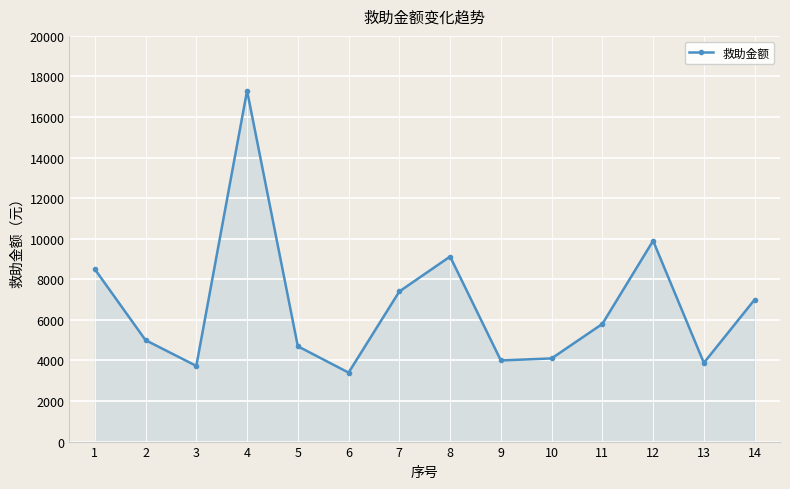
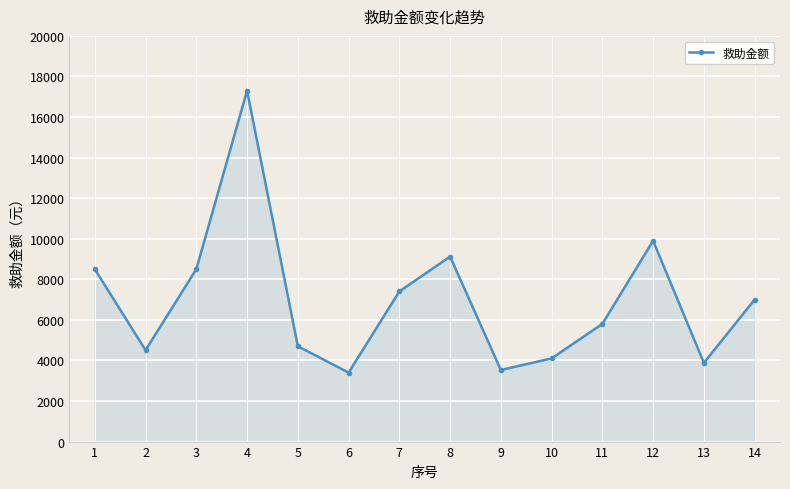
2: 5000 -> 4500
3: 3700 -> 8500
9: 4000 -> 3500
